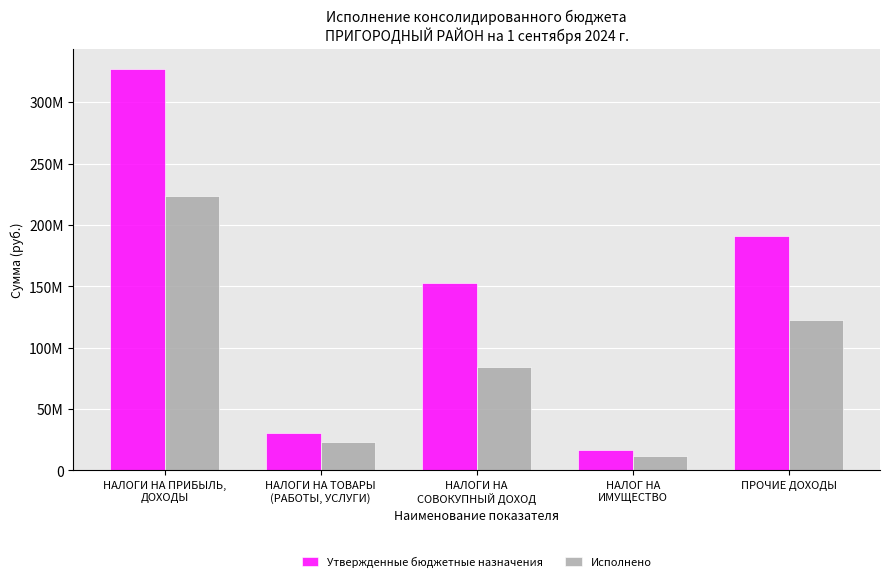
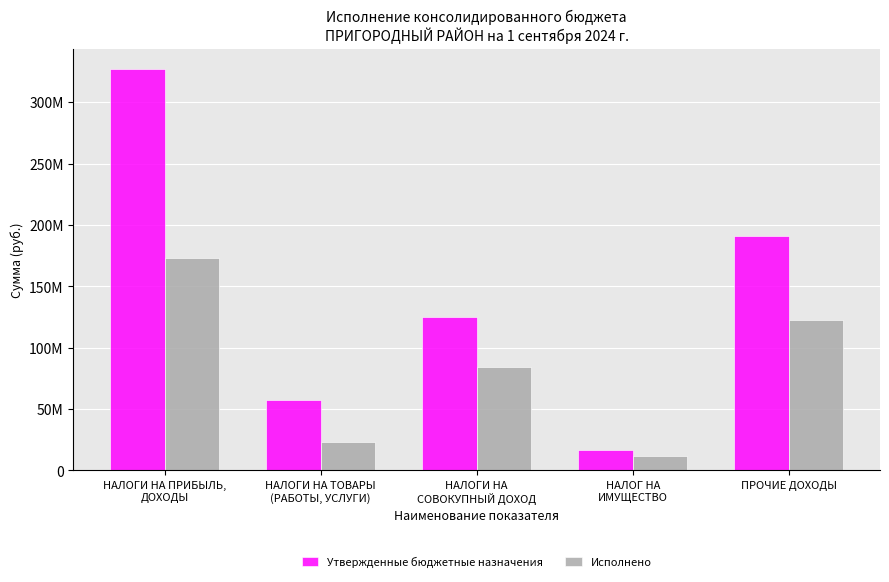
Исполнено, НАЛОГИ НА ПРИБЫЛЬ, ДОХОДЫ: 223000000 -> 173000000
Утвержденные бюджетные назначения, НАЛОГИ НА ТОВАРЫ (РАБОТЫ, УСЛУГИ): 31000000 -> 58000000
Утвержденные бюджетные назначения, НАЛОГИ НА СОВОКУПНЫЙ ДОХОД: 153000000 -> 125000000
